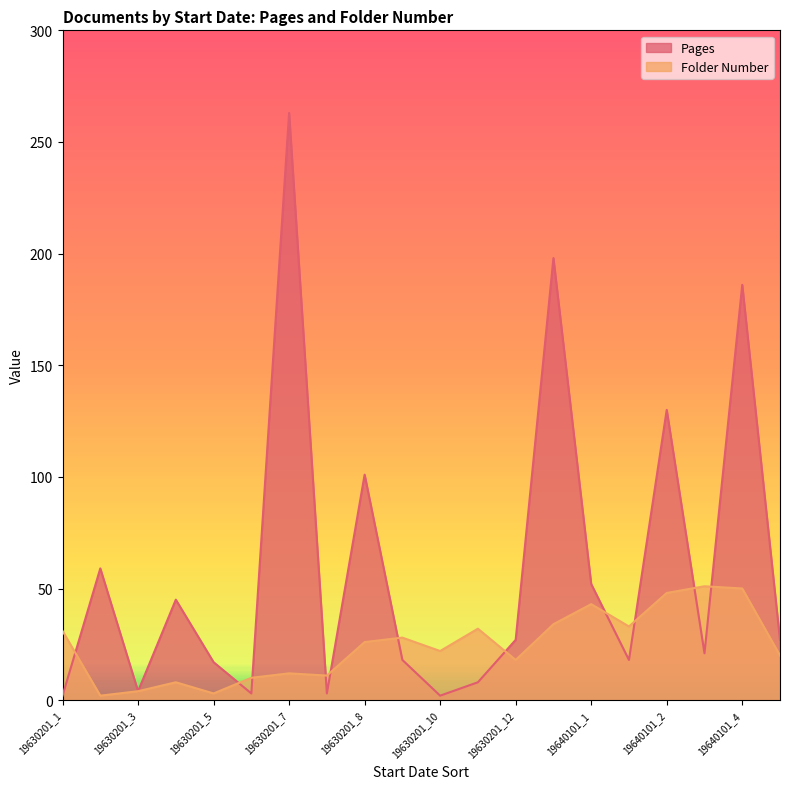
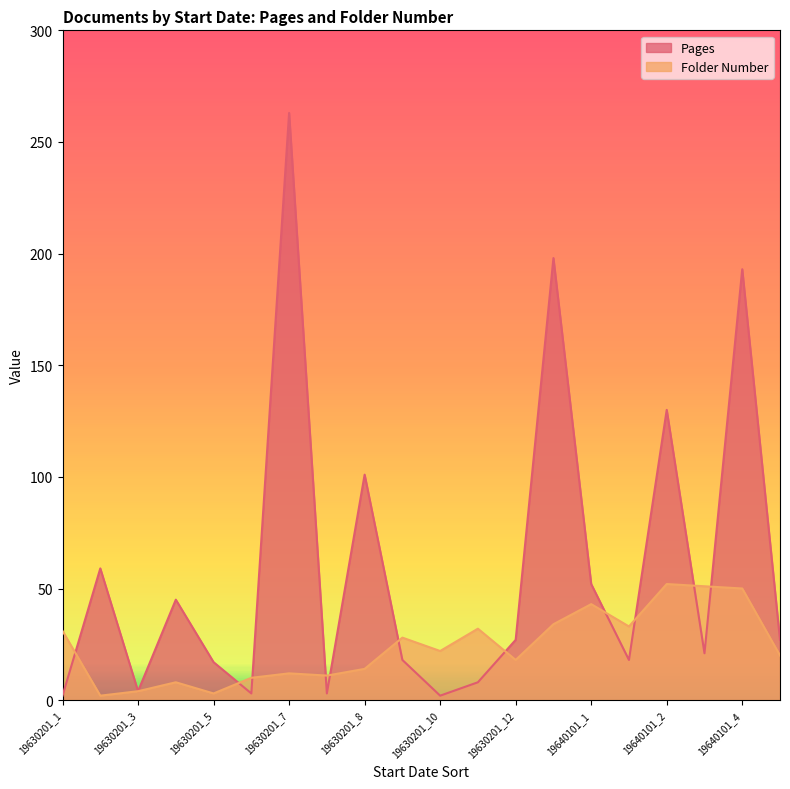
Folder Number, 19630201_8: 26 -> 14
Folder Number, 19640101_2: 48 -> 52
Pages, 19640101_4: 186 -> 193
